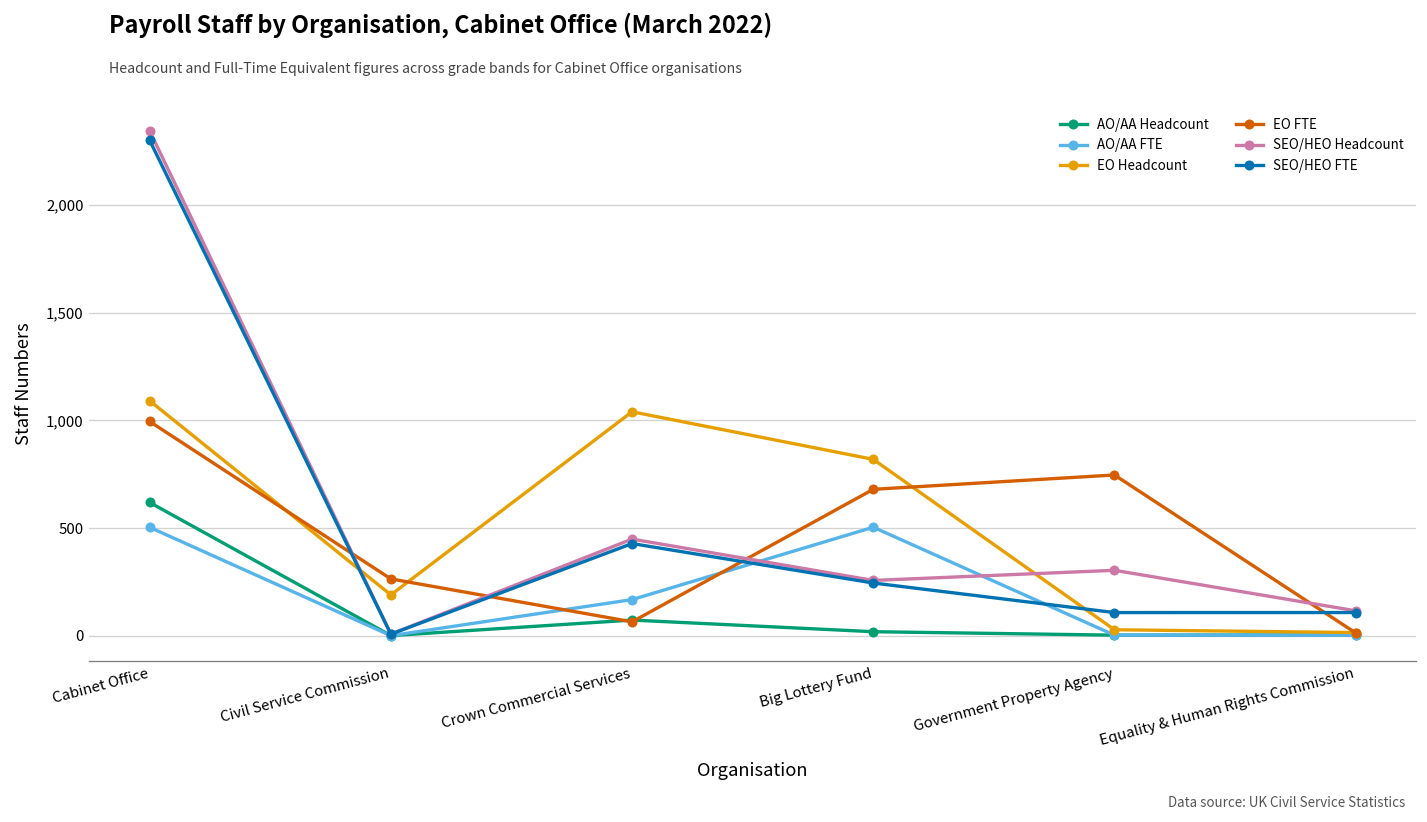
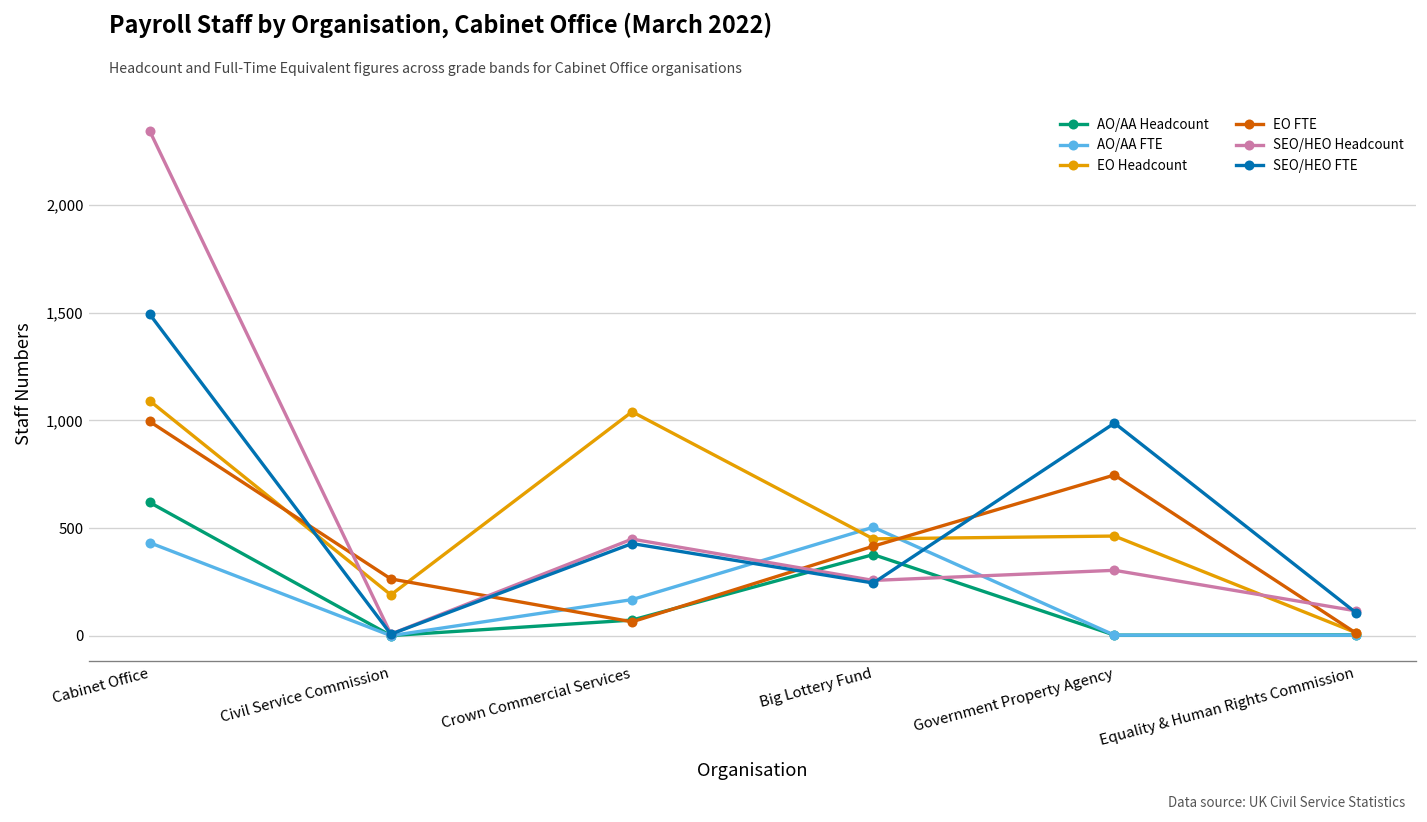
AO/AA FTE, Cabinet Office: 500 -> 430
SEO/HEO FTE, Cabinet Office: 2,300 -> 1,490
AO/AA Headcount, Big Lottery Fund: 20 -> 380
EO Headcount, Big Lottery Fund: 820 -> 450
EO FTE, Big Lottery Fund: 680 -> 420
EO Headcount, Government Property Agency: 30 -> 460
SEO/HEO FTE, Government Property Agency: 110 -> 990
